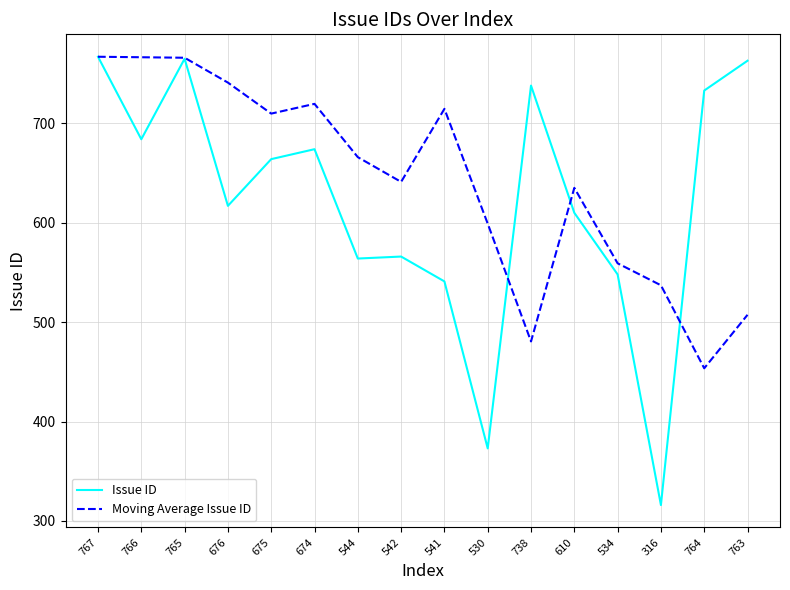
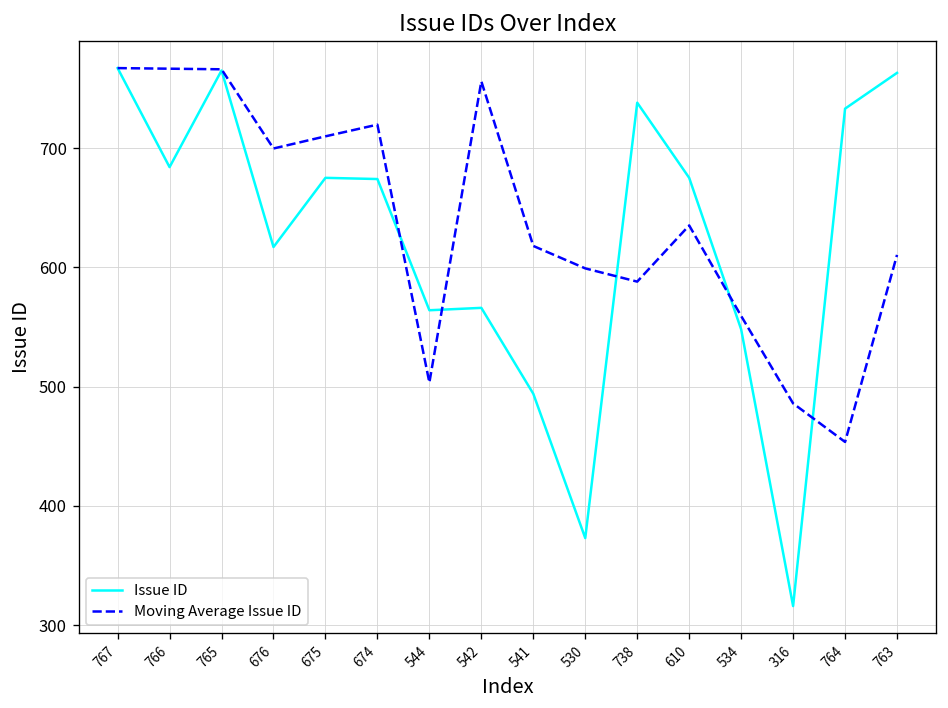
Moving Average Issue ID, 676: 740 -> 700
Issue ID, 675: 660 -> 680
Moving Average Issue ID, 544: 670 -> 500
Moving Average Issue ID, 542: 640 -> 760
Issue ID, 541: 540 -> 490
Moving Average Issue ID, 541: 710 -> 620
Moving Average Issue ID, 738: 480 -> 590
Issue ID, 610: 610 -> 680
Moving Average Issue ID, 316: 540 -> 490
Moving Average Issue ID, 763: 510 -> 610
